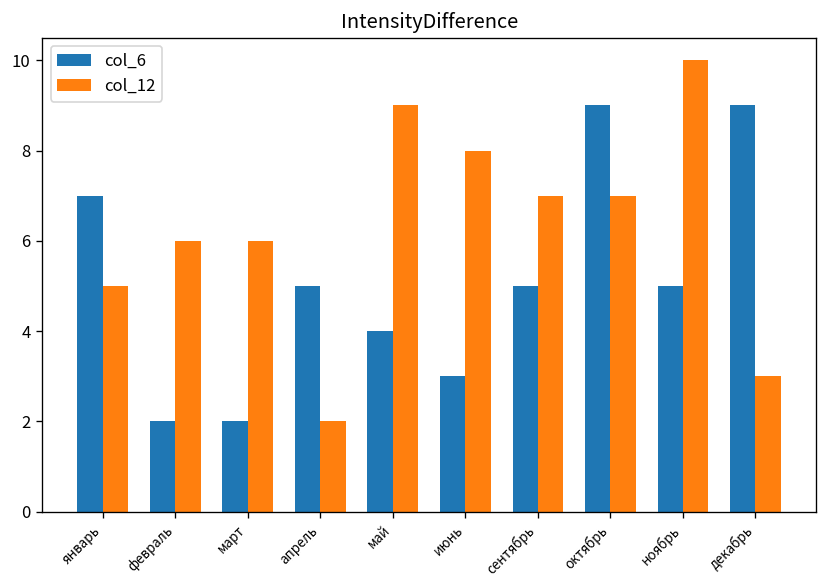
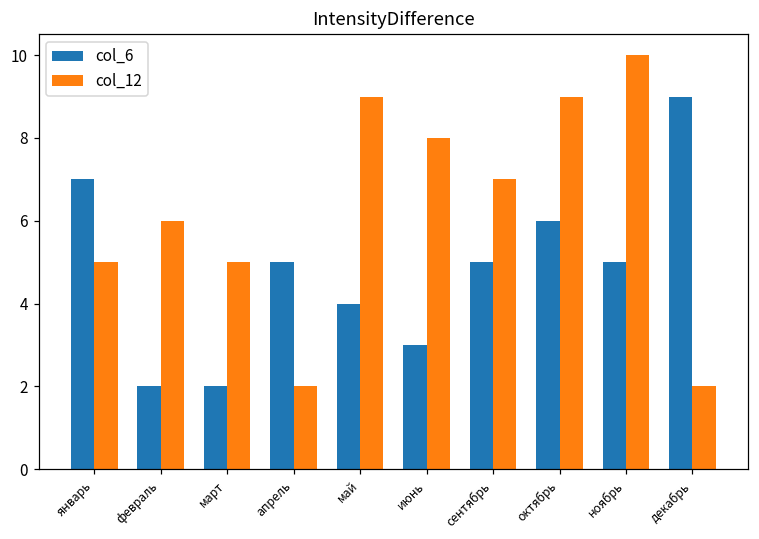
col_12, март: 6 -> 5
col_6, октябрь: 9 -> 6
col_12, октябрь: 7 -> 9
col_12, декабрь: 3 -> 2
